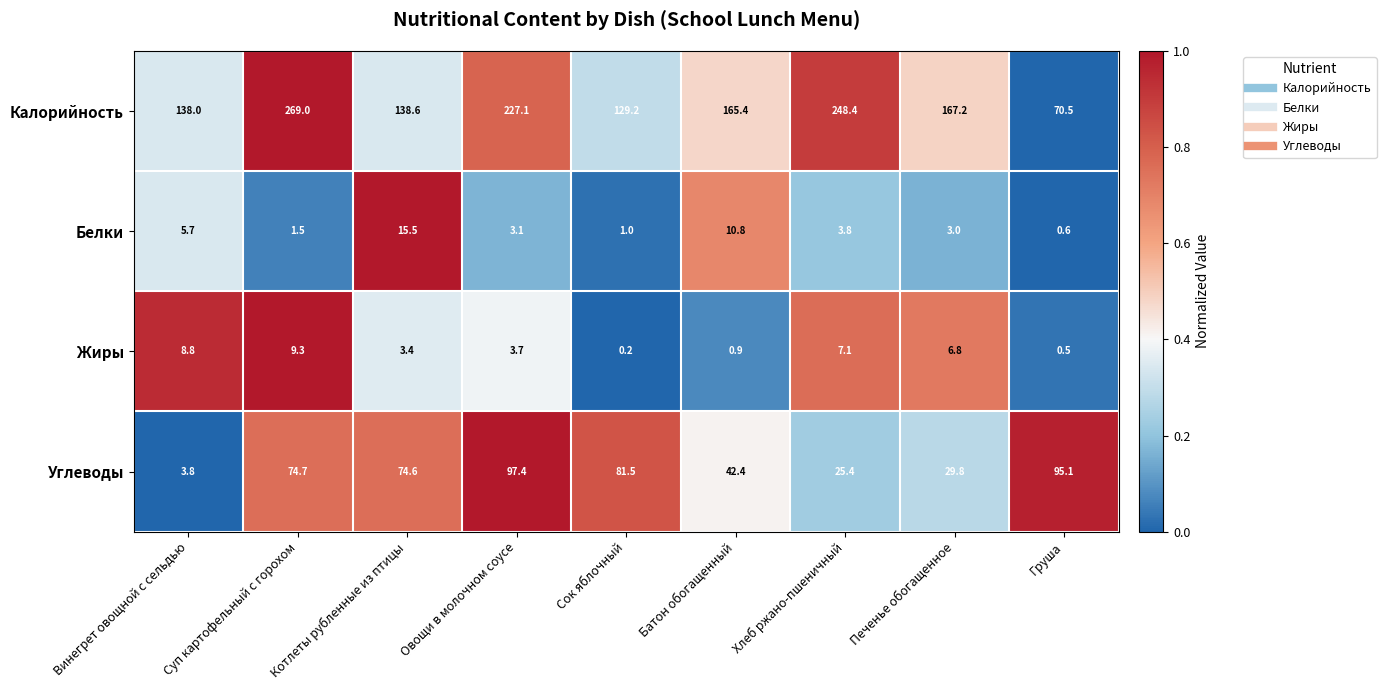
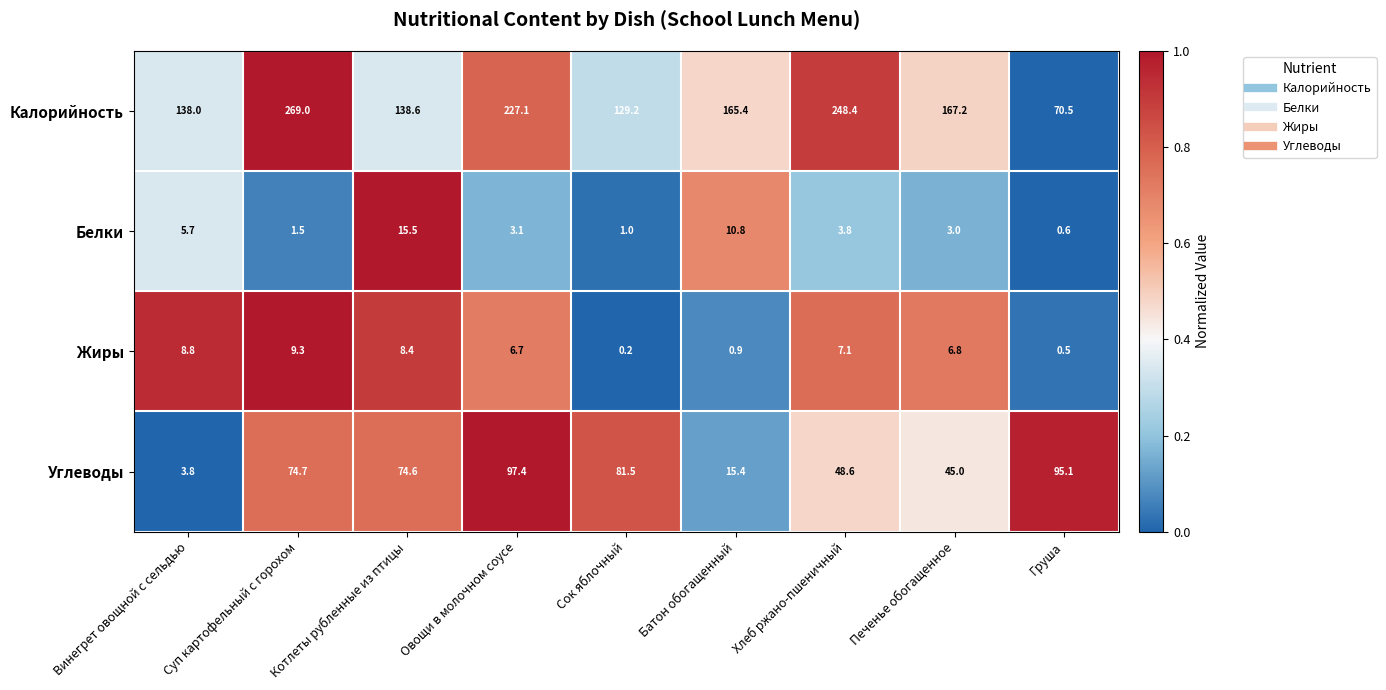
Жиры, Котлеты рубленные из птицы: 3.4 -> 8.4
Жиры, Овощи в молочном соусе: 3.7 -> 6.7
Углеводы, Батон обогащенный: 42.4 -> 15.4
Углеводы, Хлеб ржано-пшеничный: 25.4 -> 48.6
Углеводы, Печенье обогащенное: 29.8 -> 45.0
